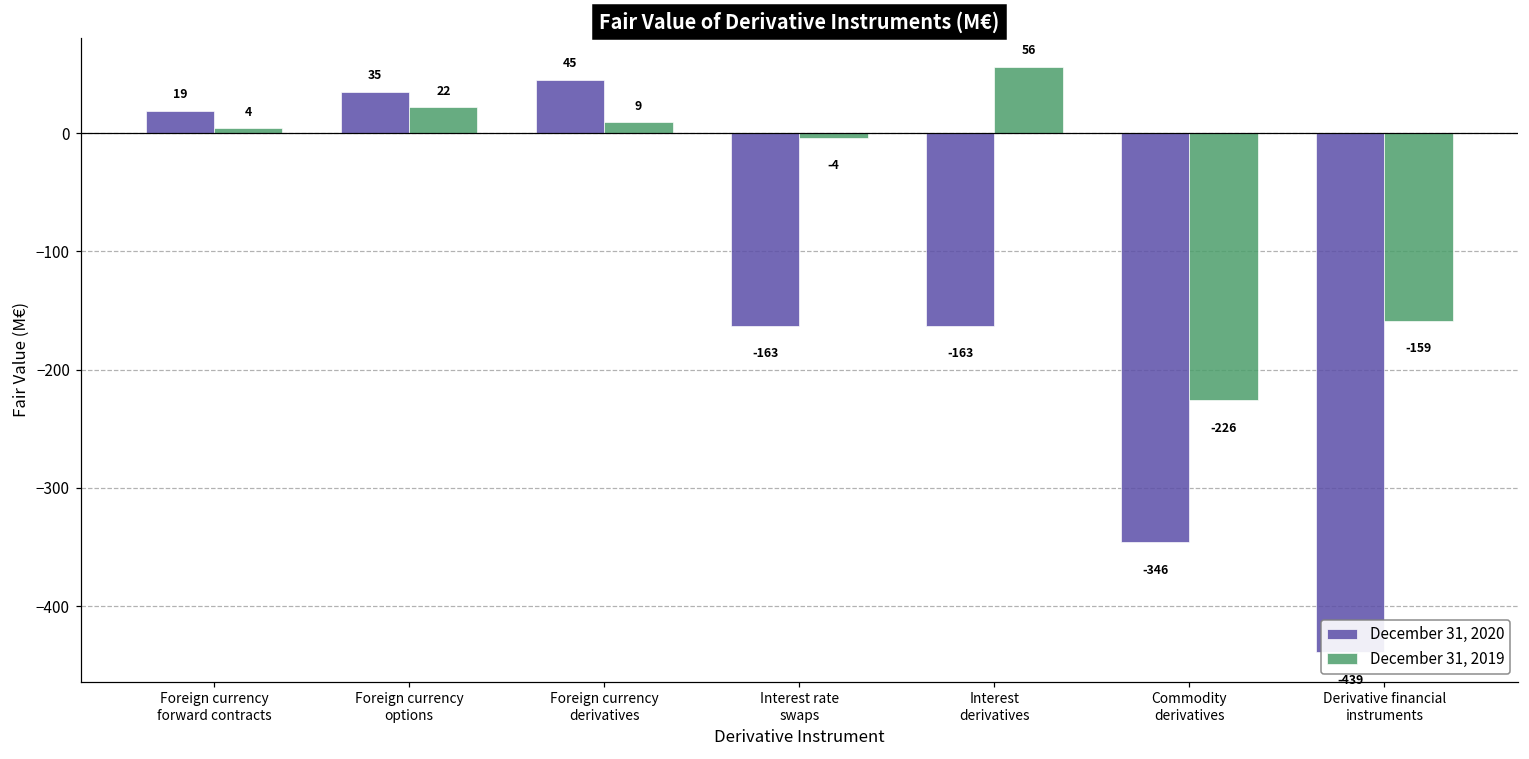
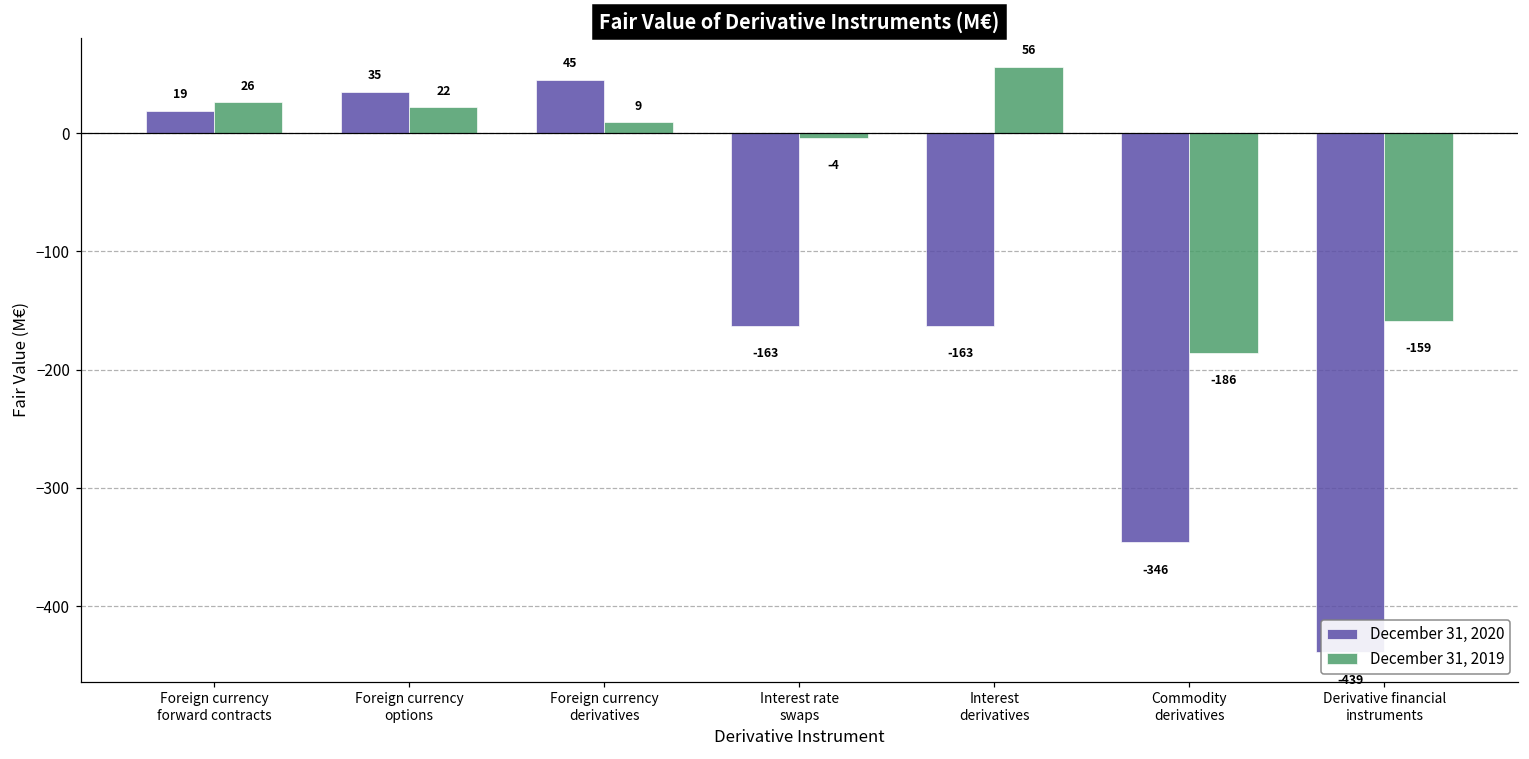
December 31, 2019, Foreign currency forward contracts: 4 -> 26
December 31, 2019, Commodity derivatives: -226 -> -186
